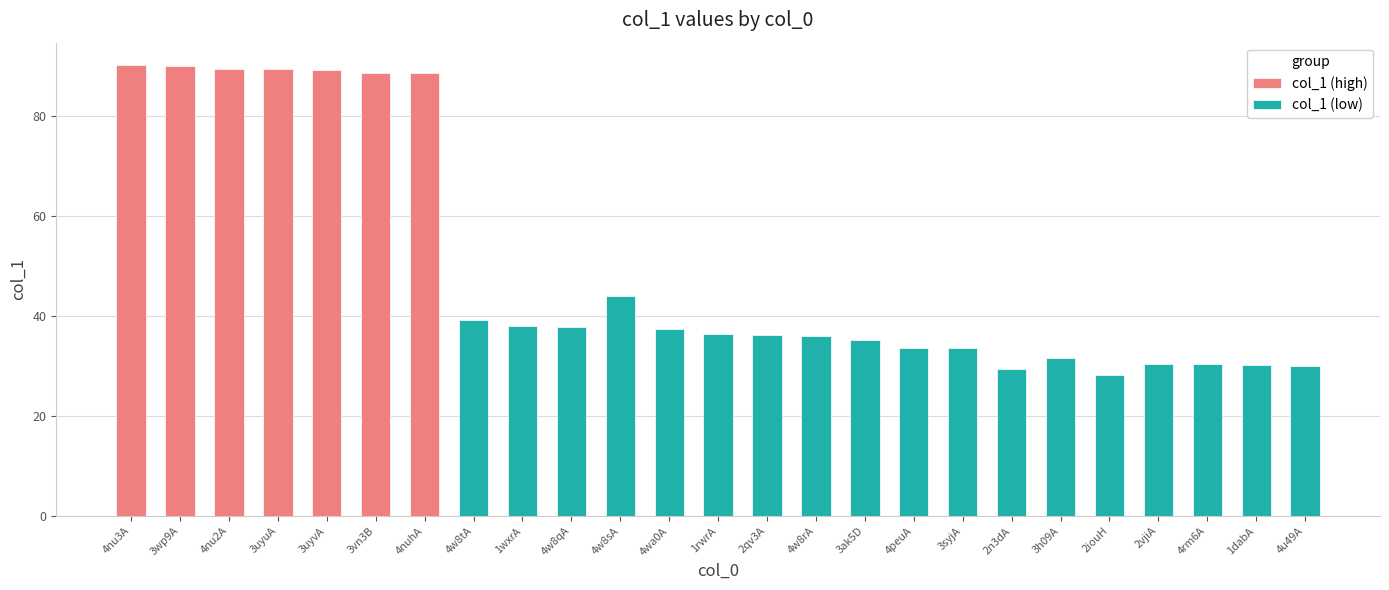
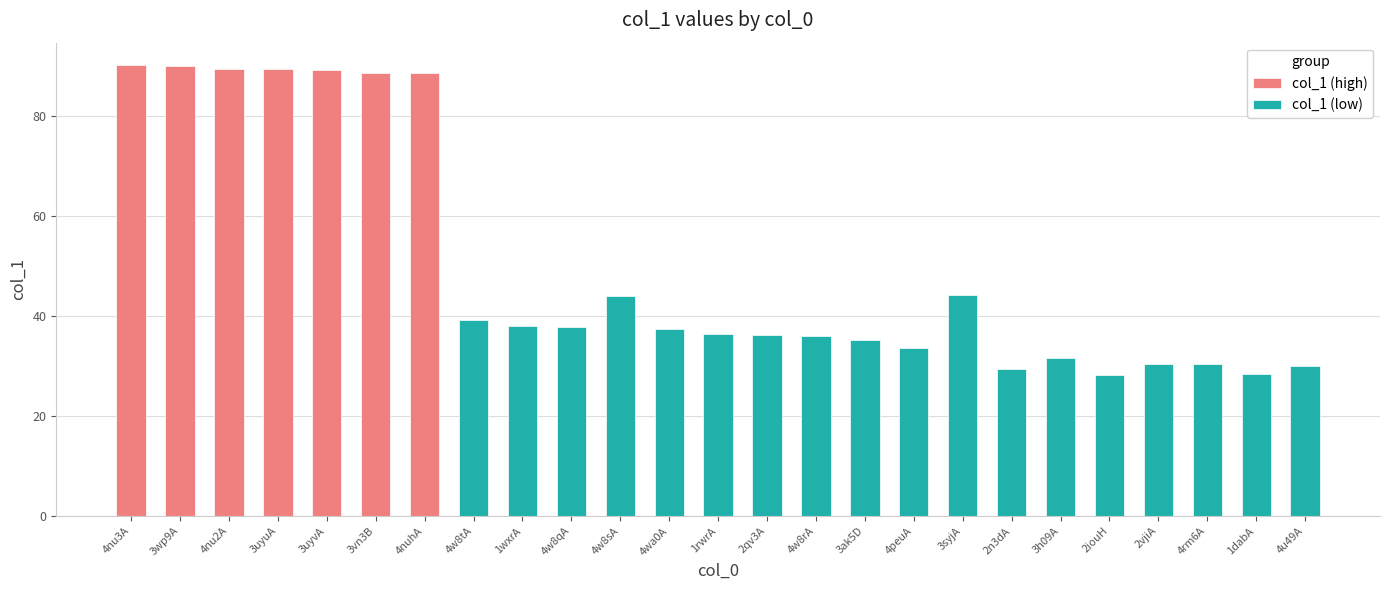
col_1 (low), 3syjA: 34 -> 44
col_1 (low), 1dabA: 30 -> 28
